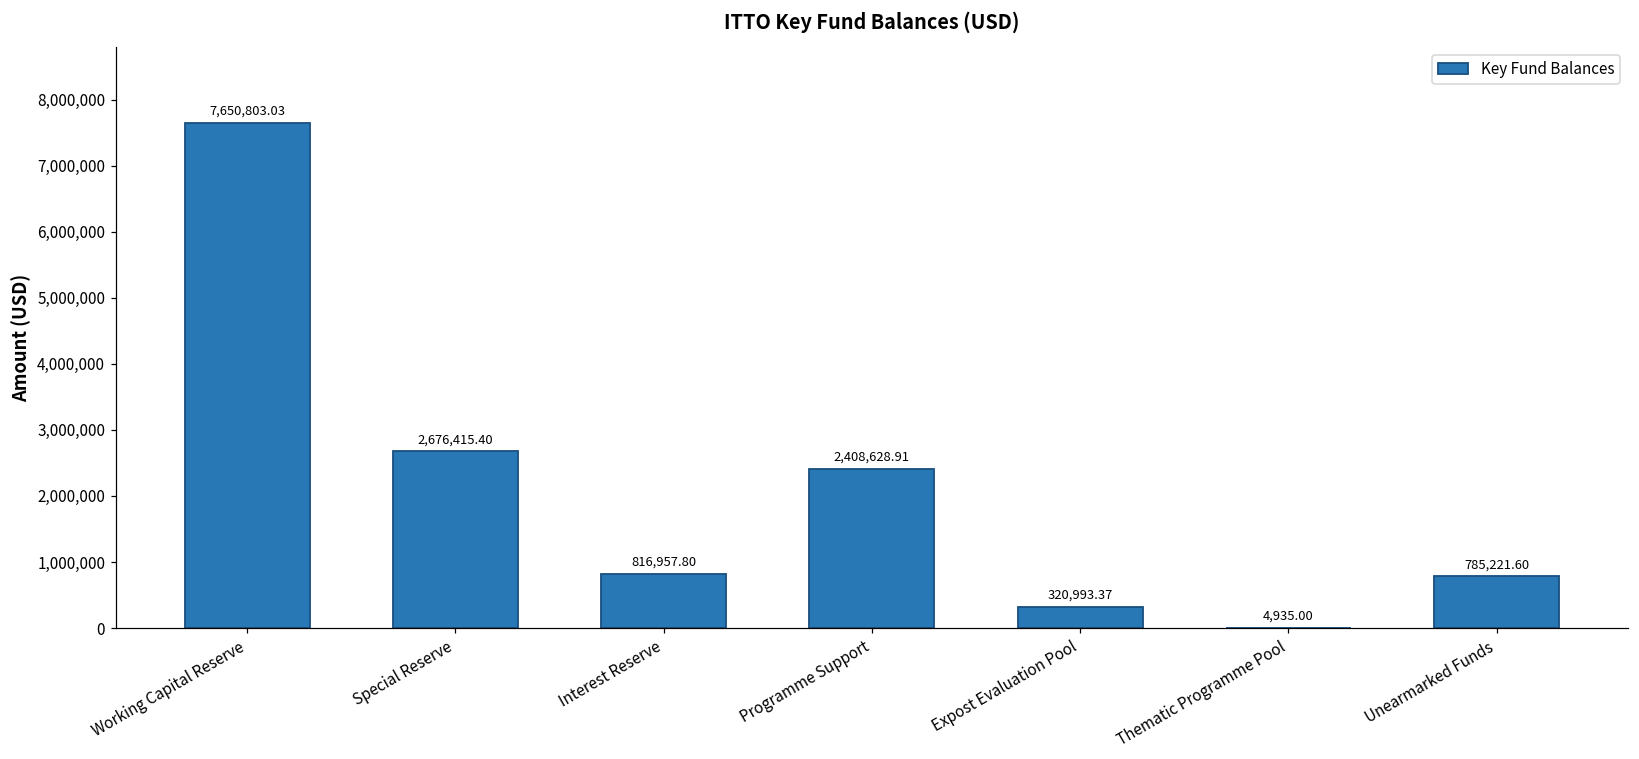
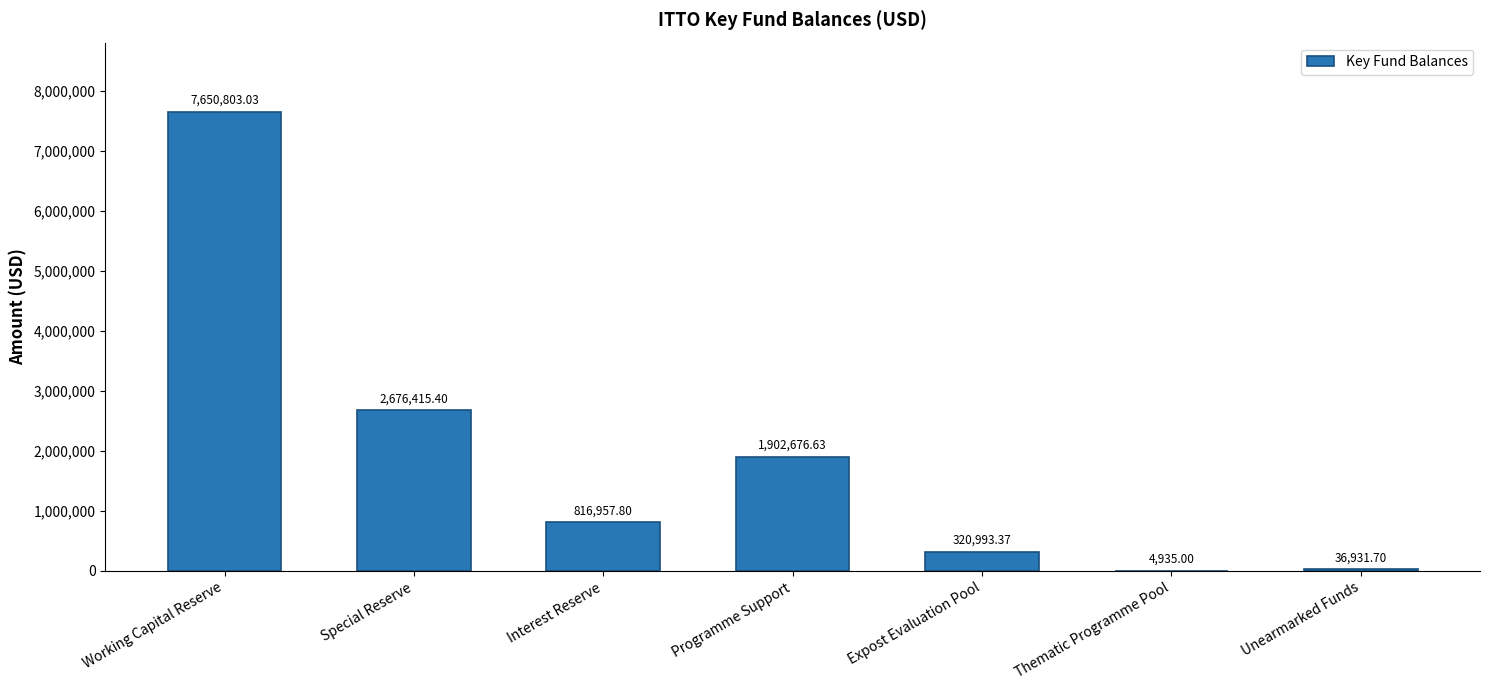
Programme Support: 2,408,628.91 -> 1,902,676.63
Unearmarked Funds: 785,221.60 -> 36,931.70
